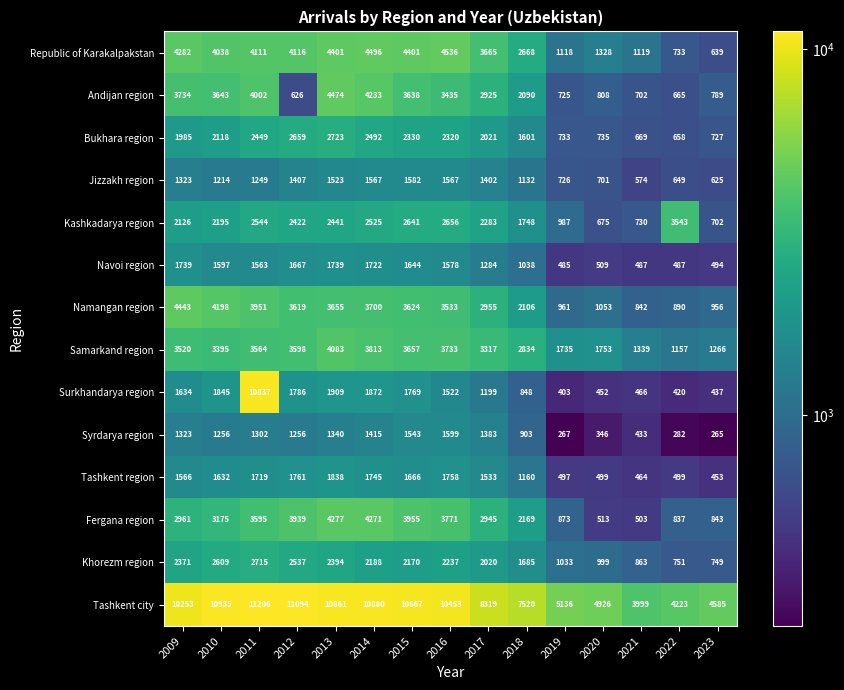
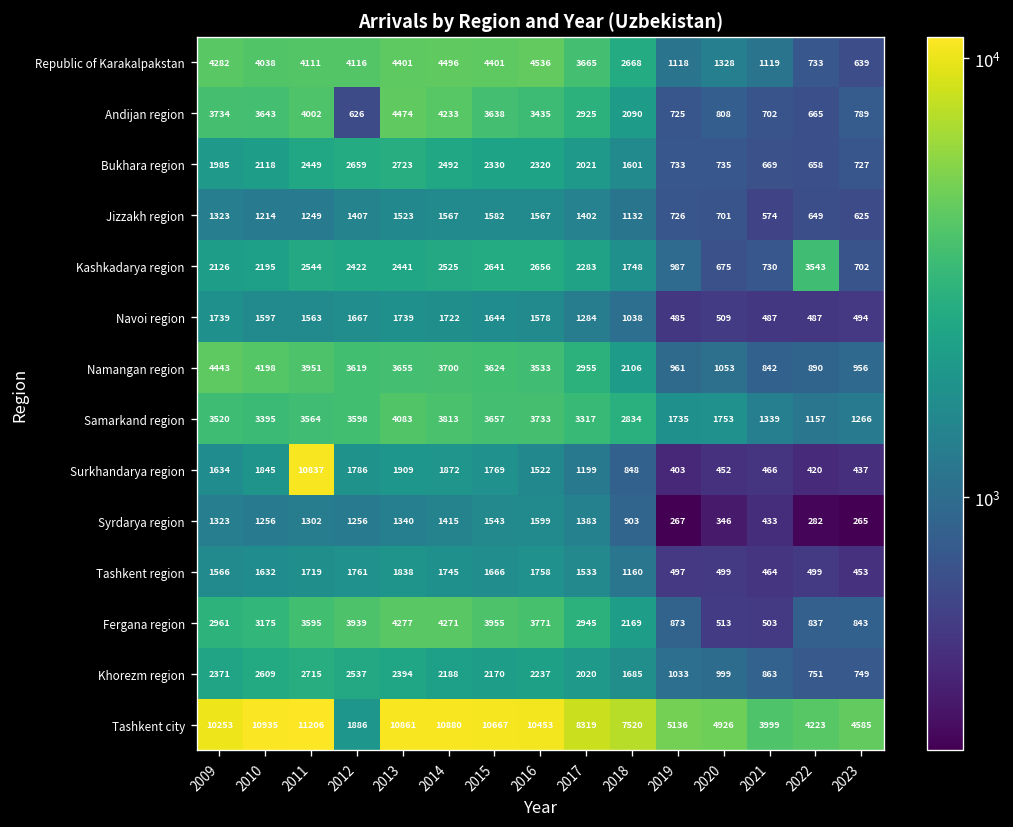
Tashkent city, 2012: 11094 -> 1886
